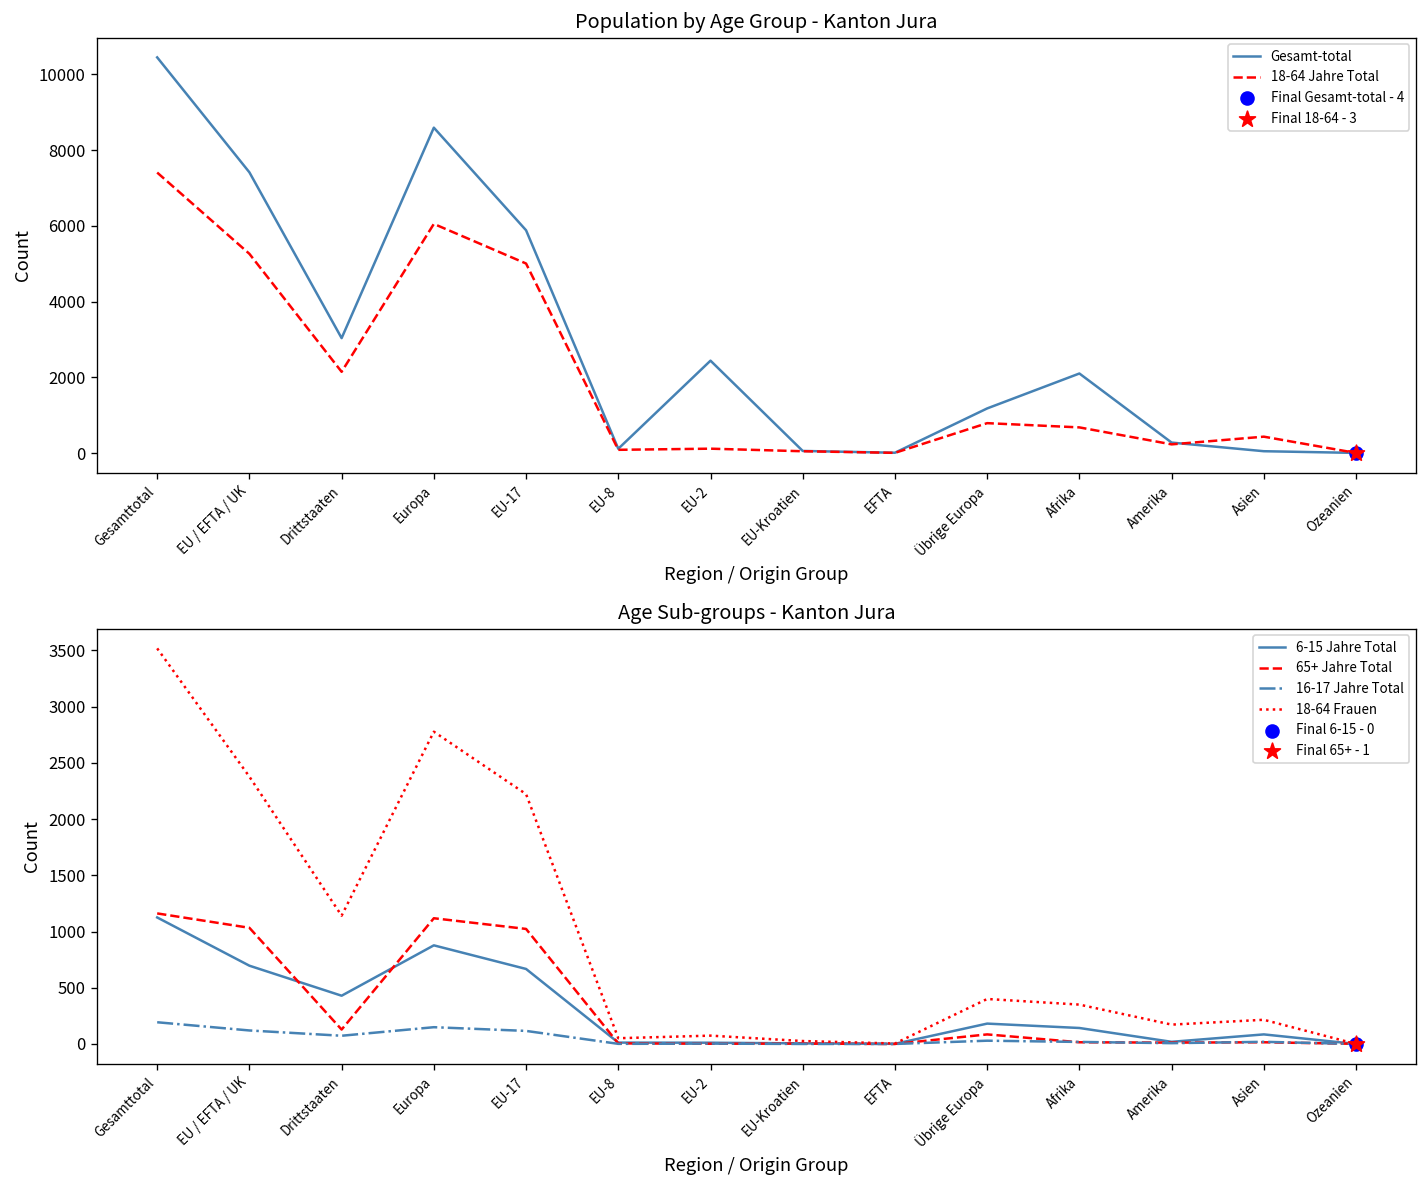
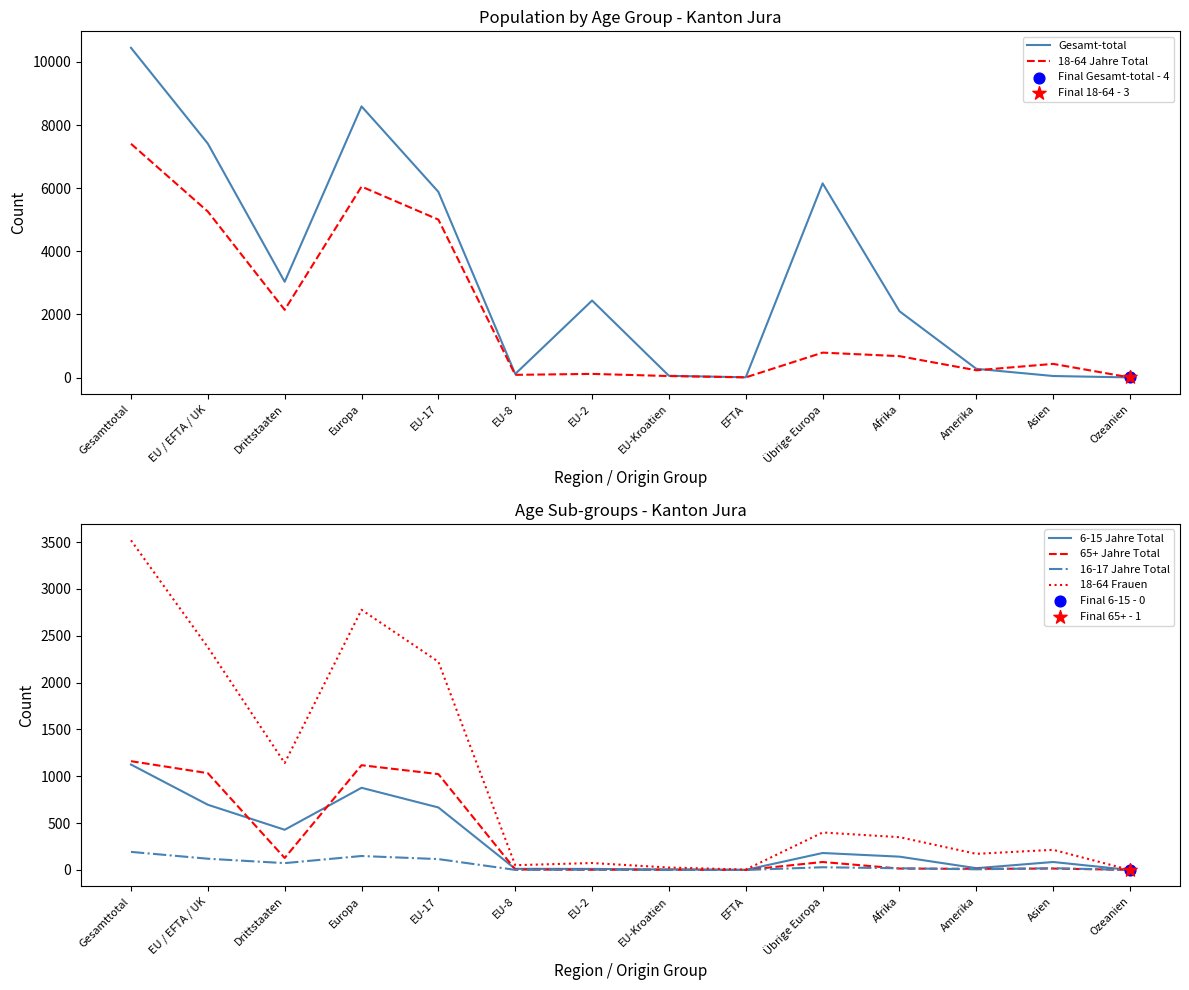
Population by Age Group - Kanton Jura, Gesamt-total, Übrige Europa: 1200 -> 6200
